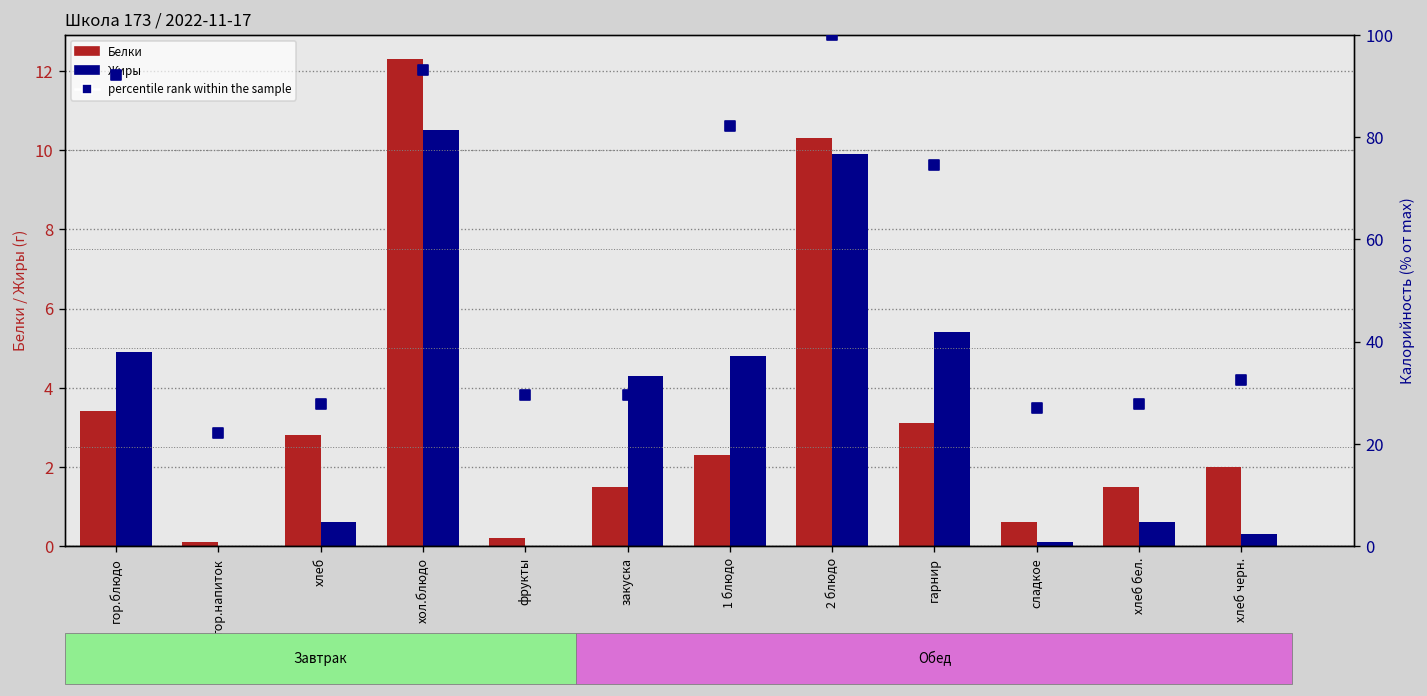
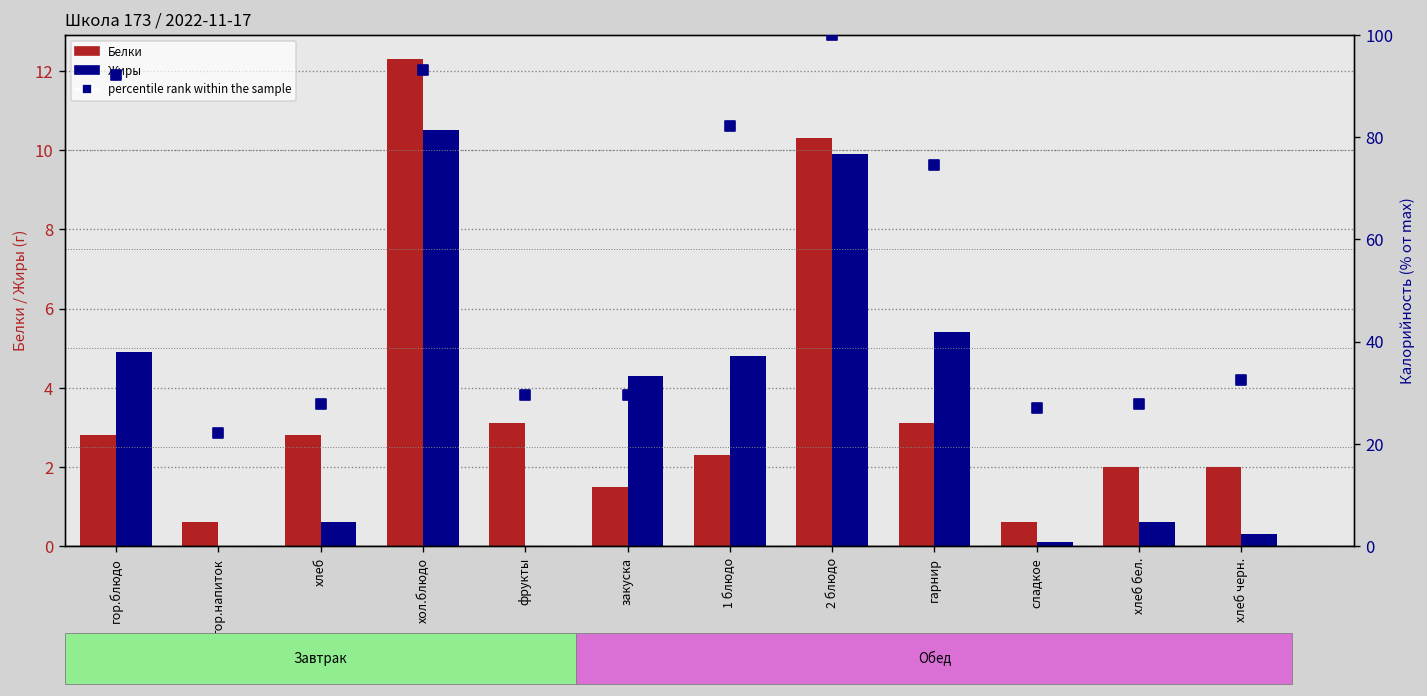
Белки, гор.блюдо: 3.4 -> 2.8
Белки, гор.напиток: 0.1 -> 0.6
Белки, фрукты: 0.2 -> 3.1
Белки, хлеб бел.: 1.5 -> 2.0
